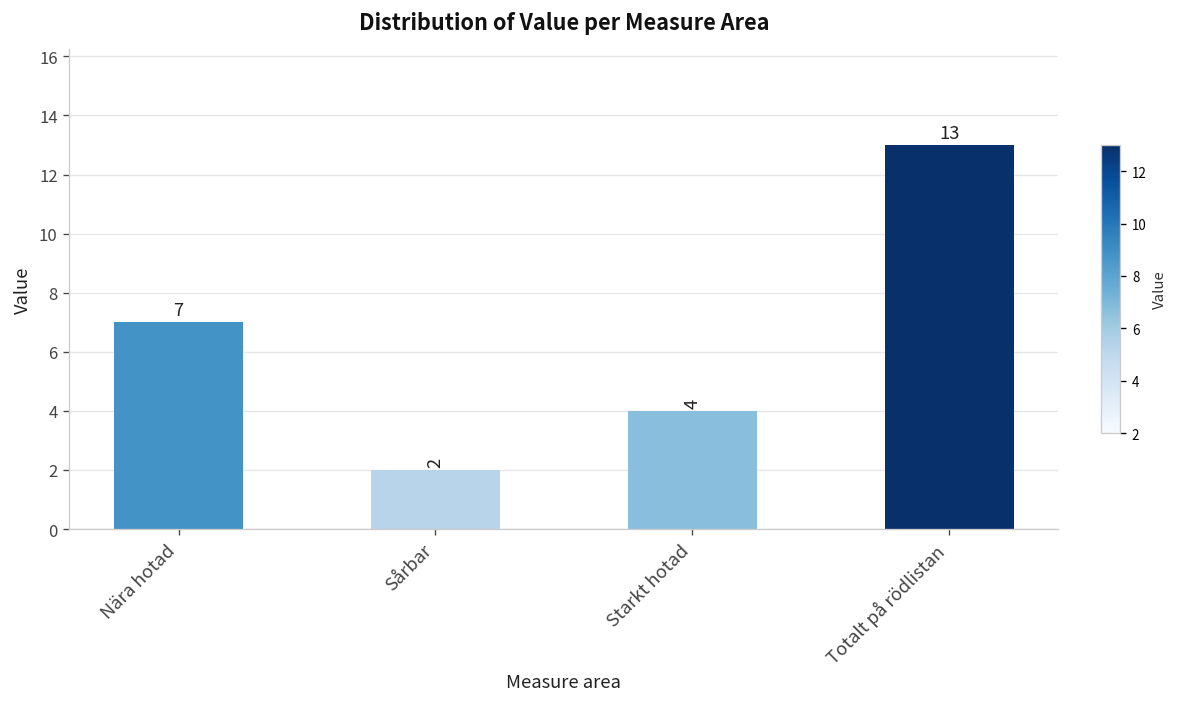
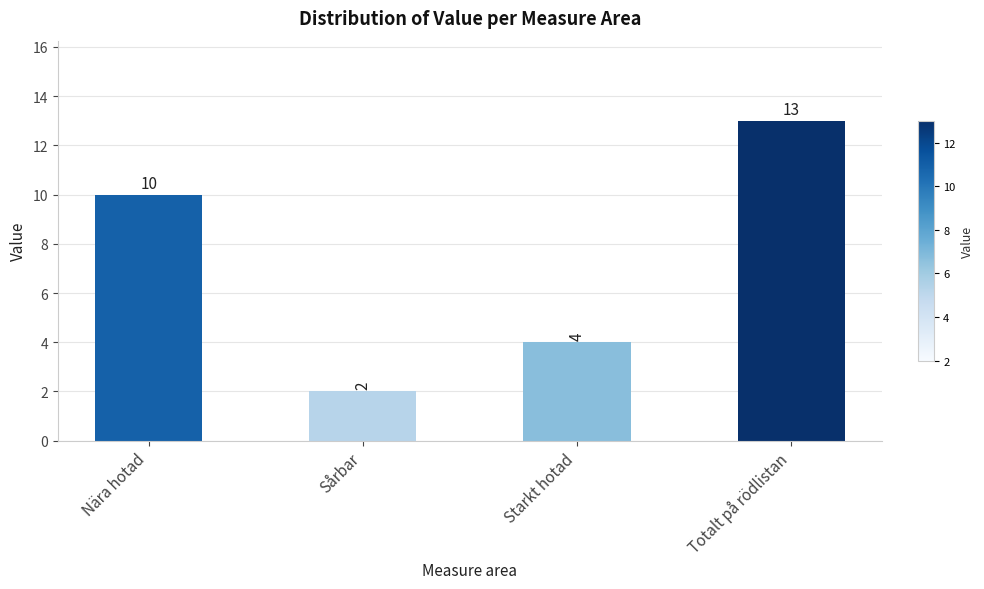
Nära hotad: 7 -> 10
